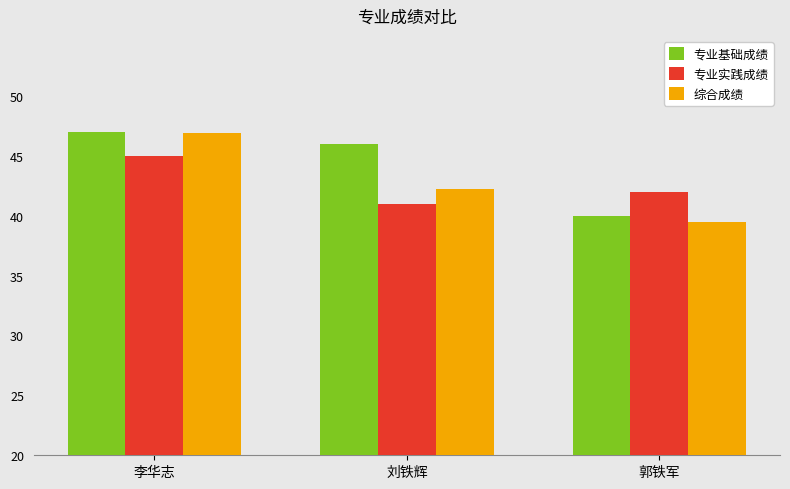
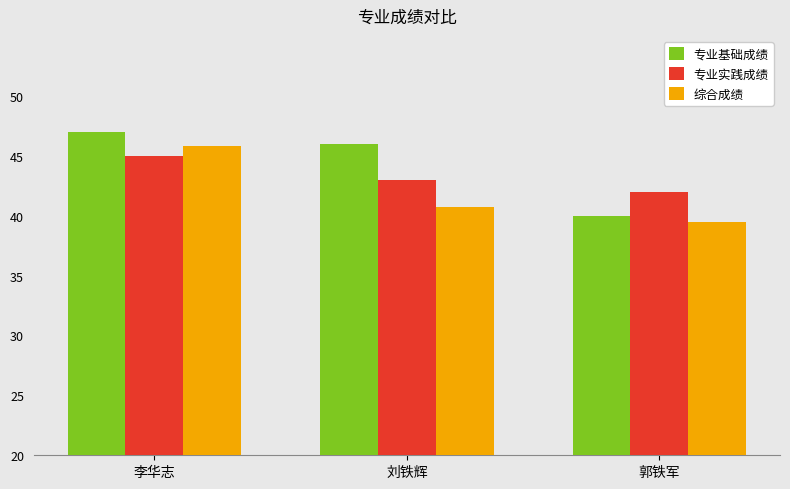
综合成绩, 李华志: 46.9 -> 45.8
专业实践成绩, 刘铁辉: 41 -> 43
综合成绩, 刘铁辉: 42.2 -> 40.7
